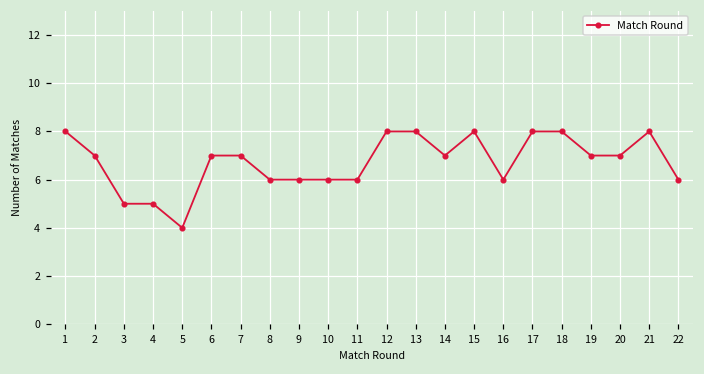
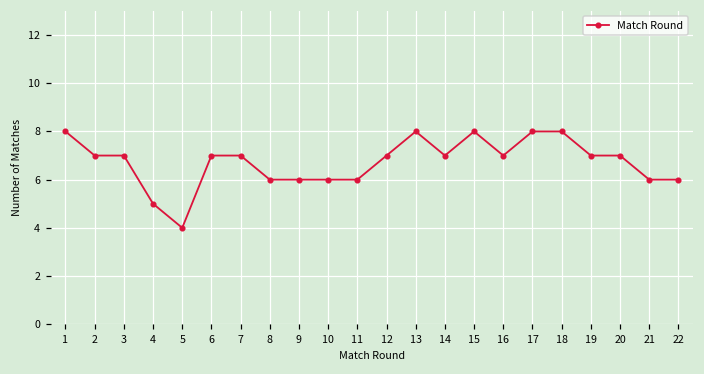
3: 5 -> 7
12: 8 -> 7
16: 6 -> 7
21: 8 -> 6
